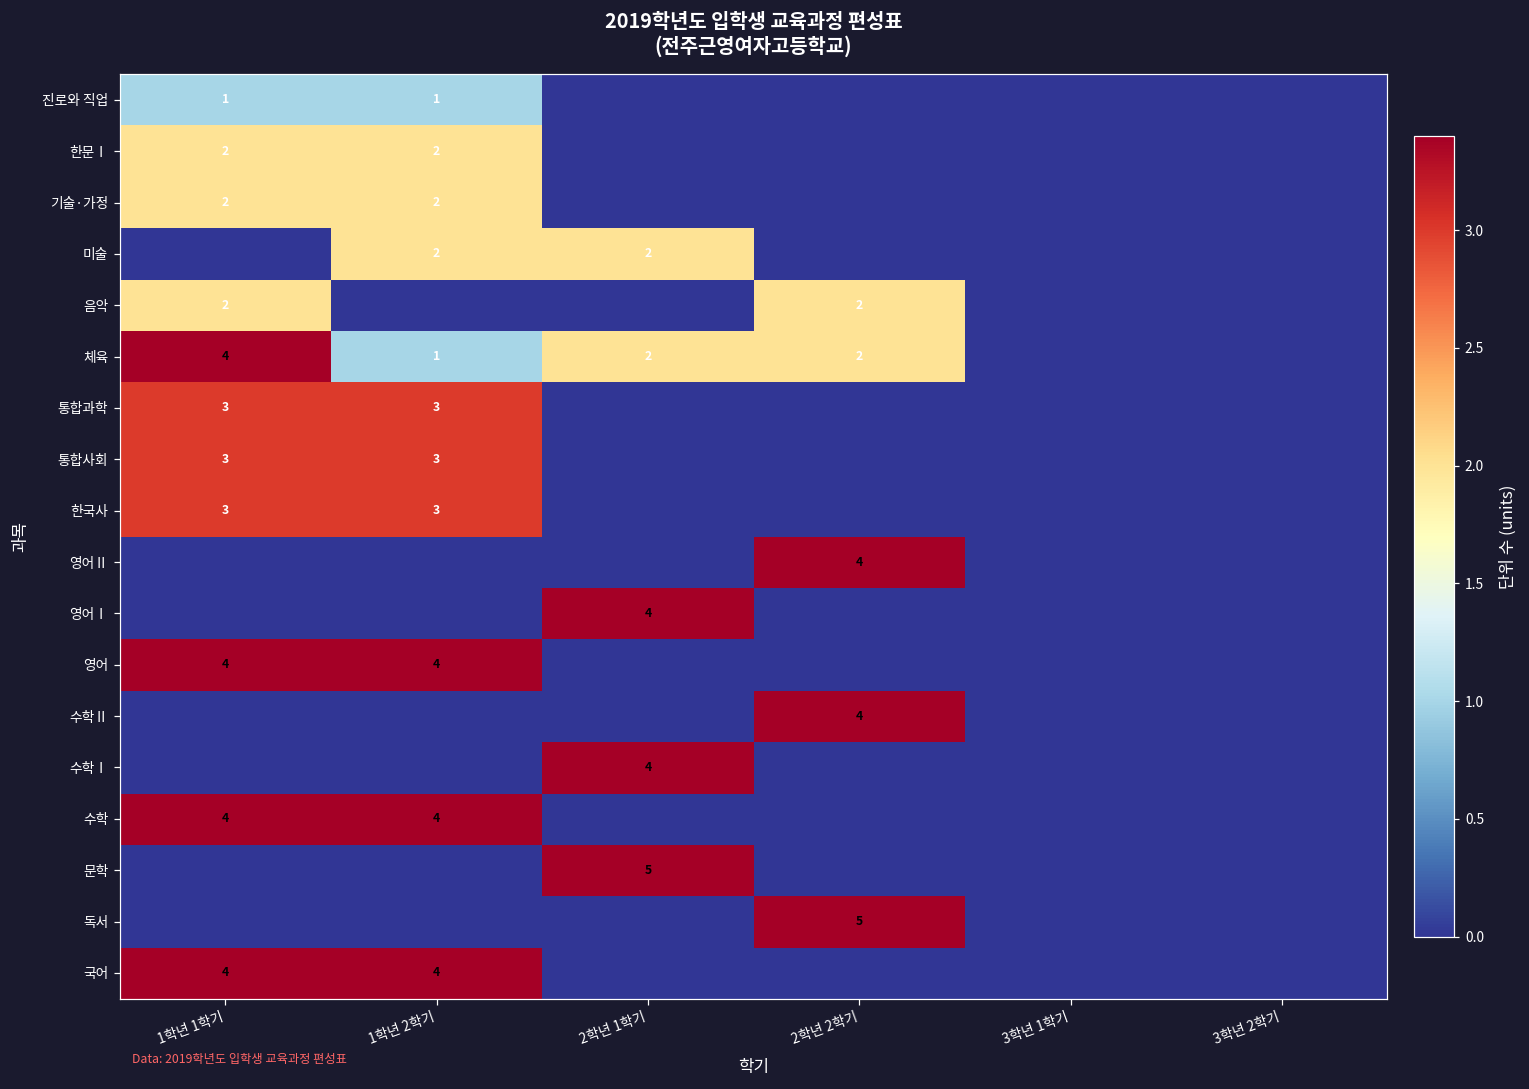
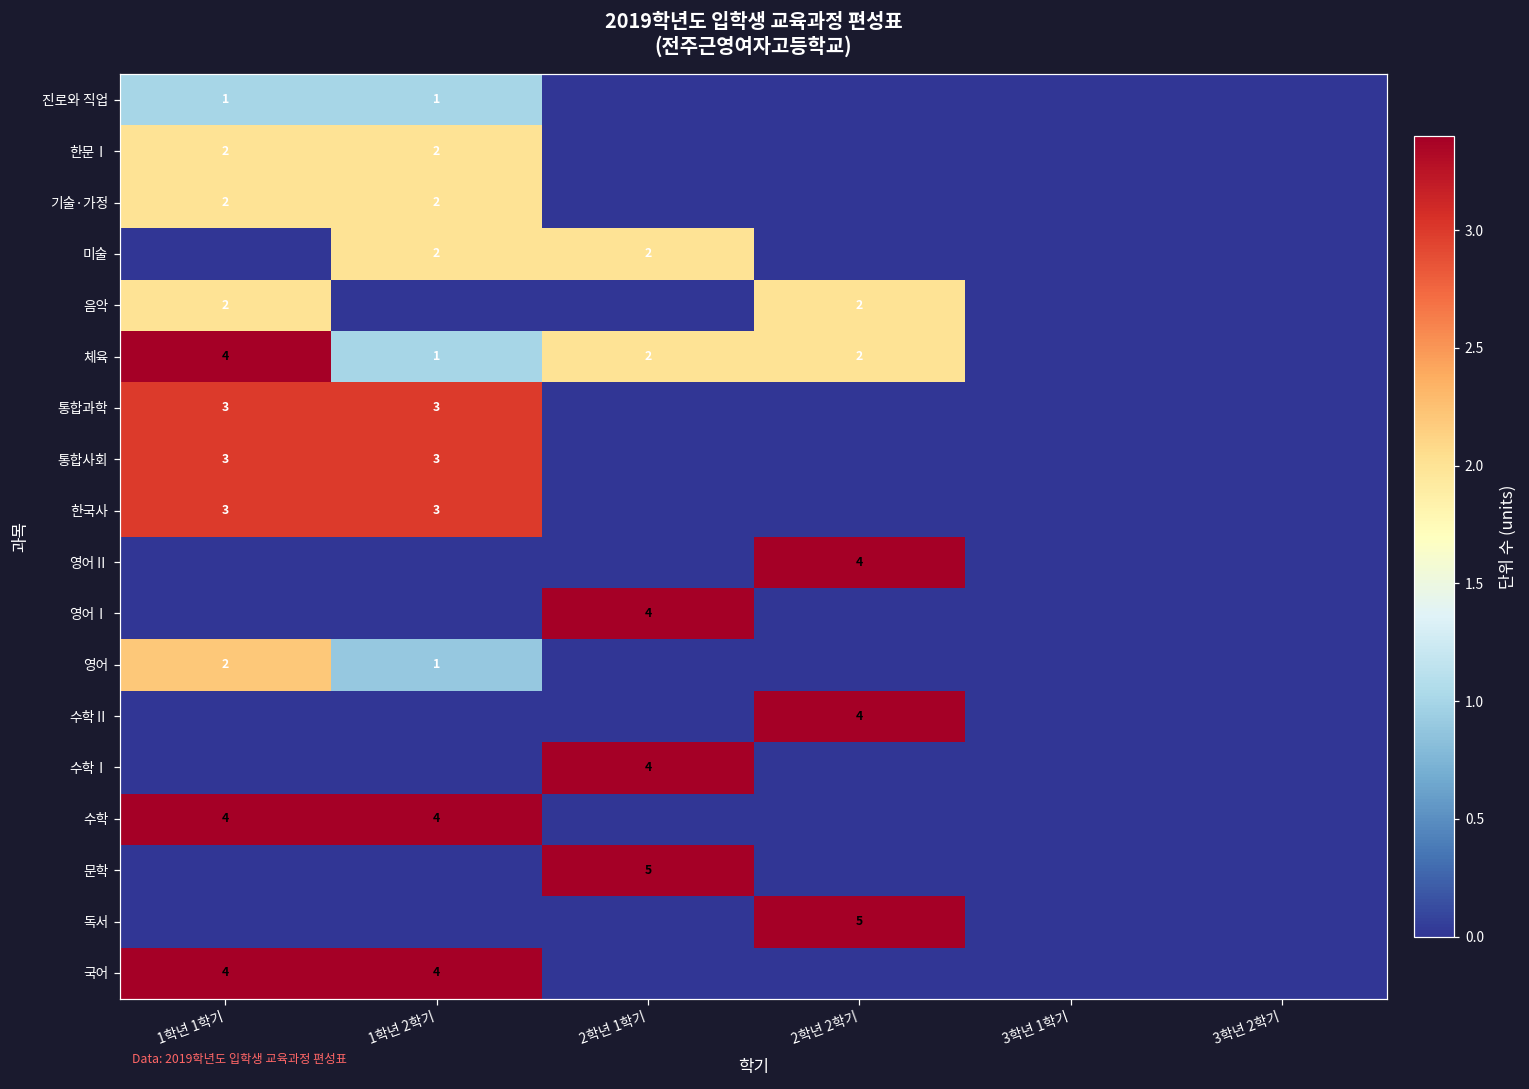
영어, 1학년 1학기: 4 -> 2
영어, 1학년 2학기: 4 -> 1
